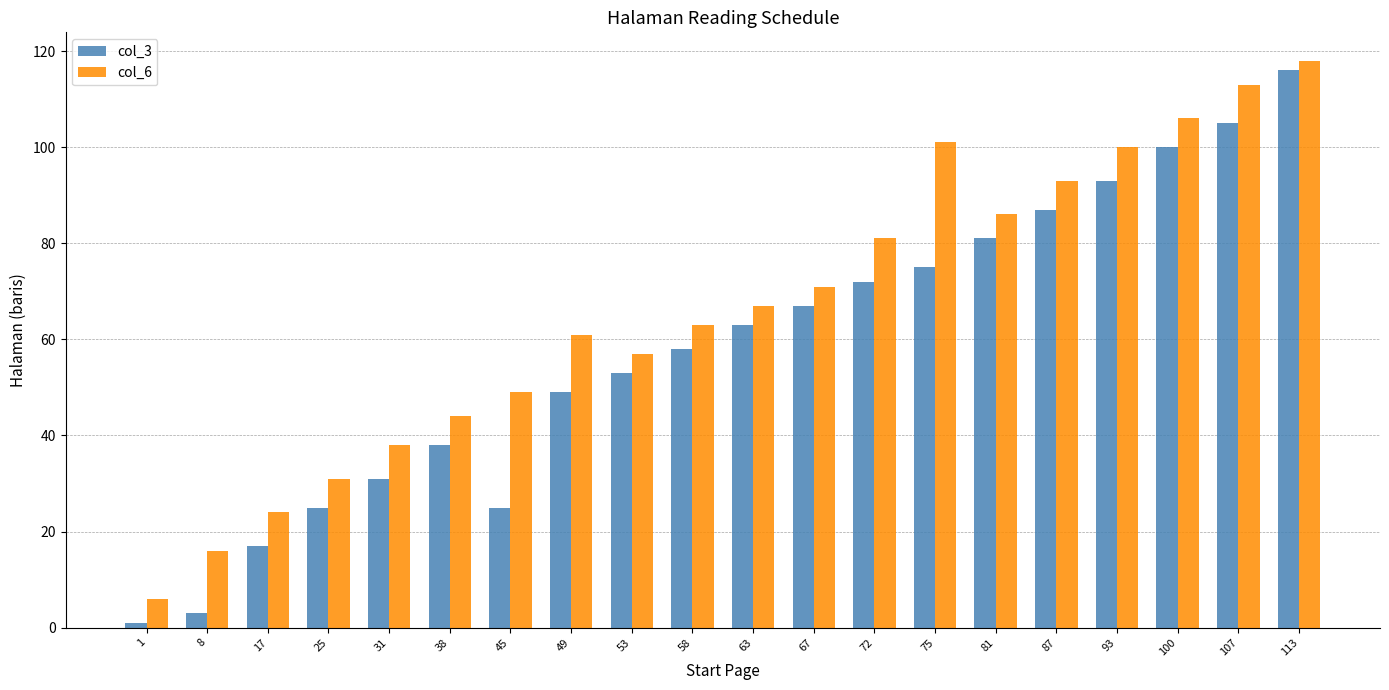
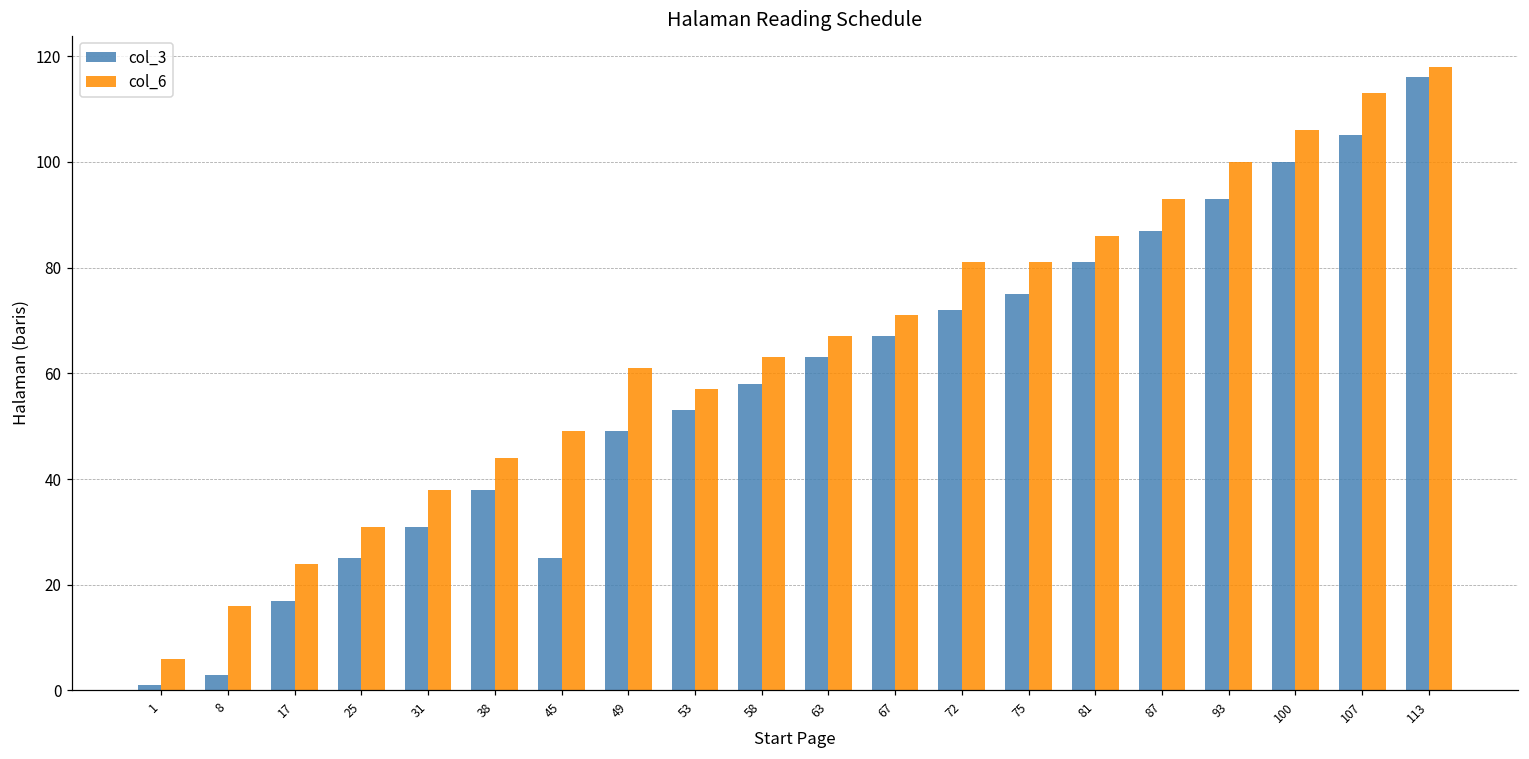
col_6, 75: 101 -> 81
